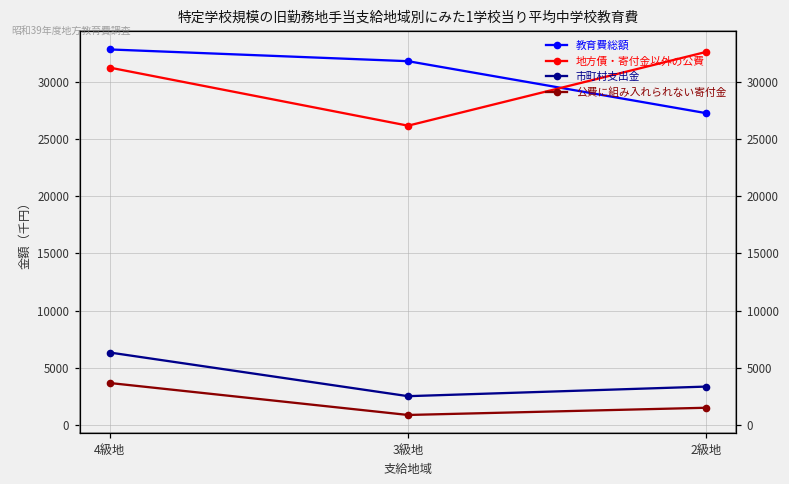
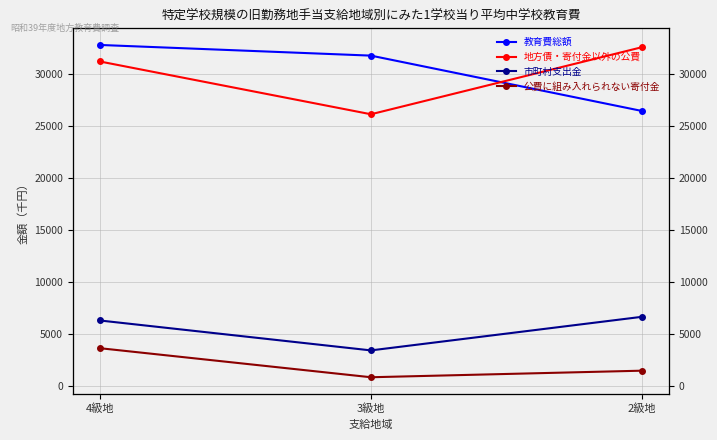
市町村支出金, 3級地: 2500 -> 3400
教育費総額, 2級地: 27300 -> 26500
市町村支出金, 2級地: 3300 -> 6700
